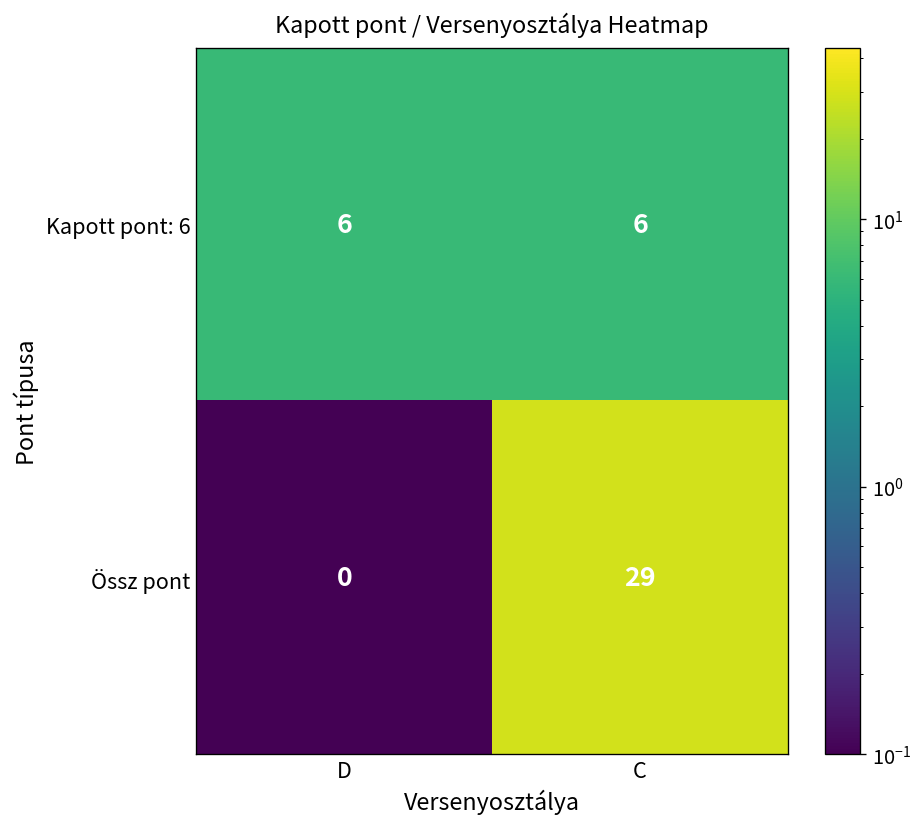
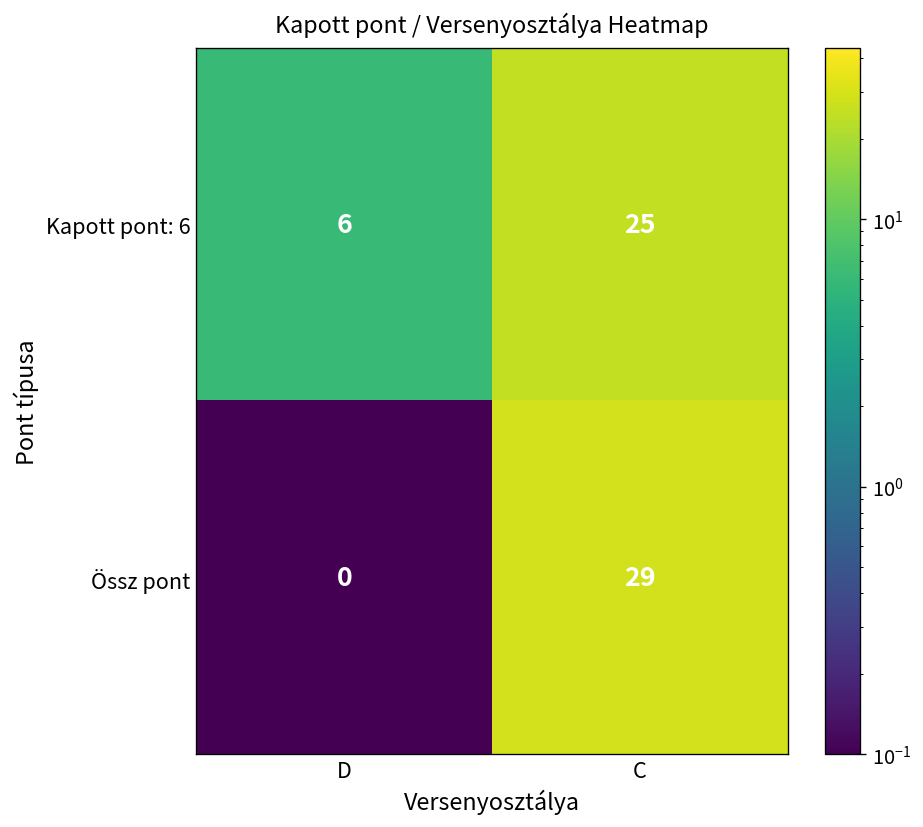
Kapott pont: 6, C: 6 -> 25
